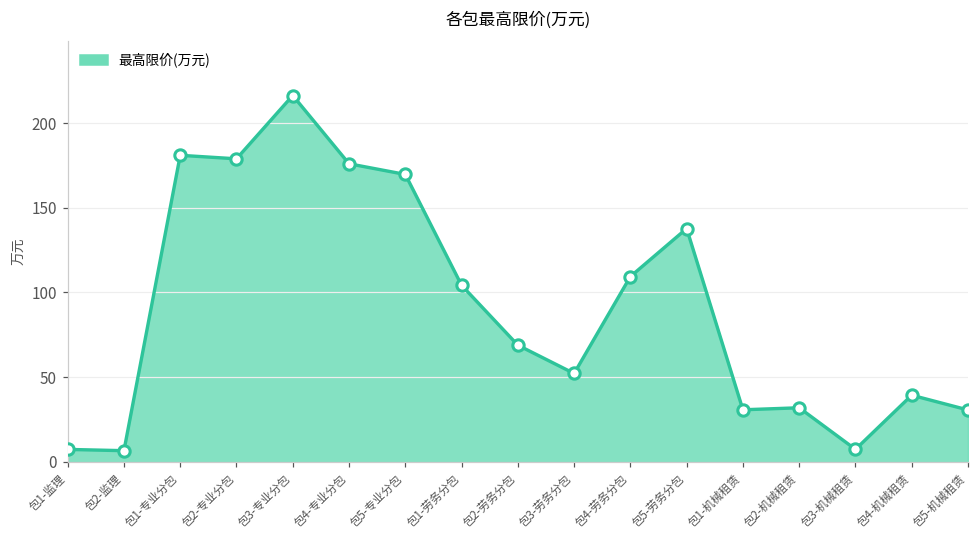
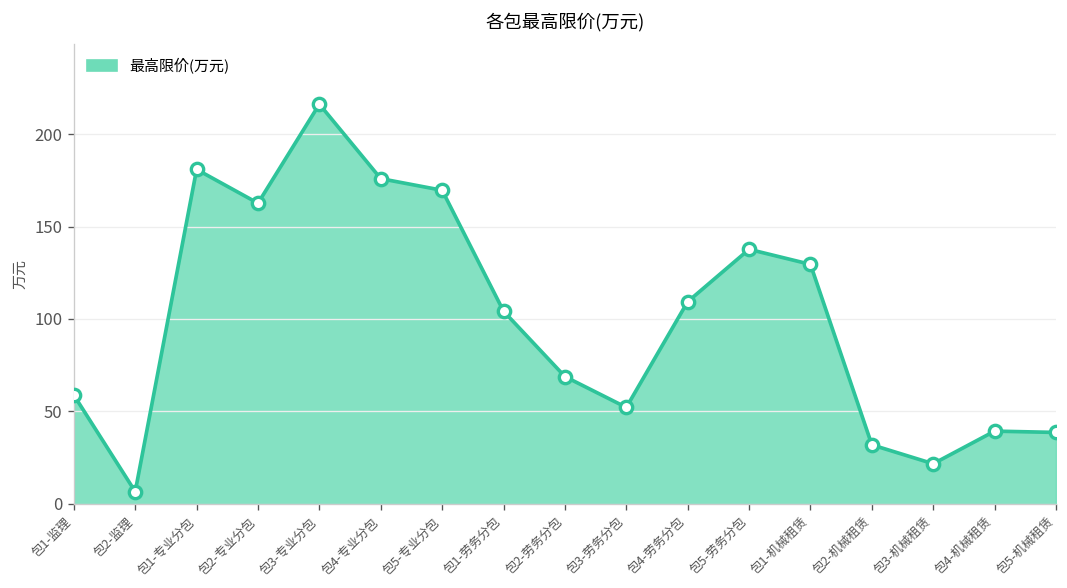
包1-监理: 7 -> 59
包2-专业分包: 179 -> 163
包1-机械租赁: 31 -> 130
包3-机械租赁: 7 -> 22
包5-机械租赁: 31 -> 39
